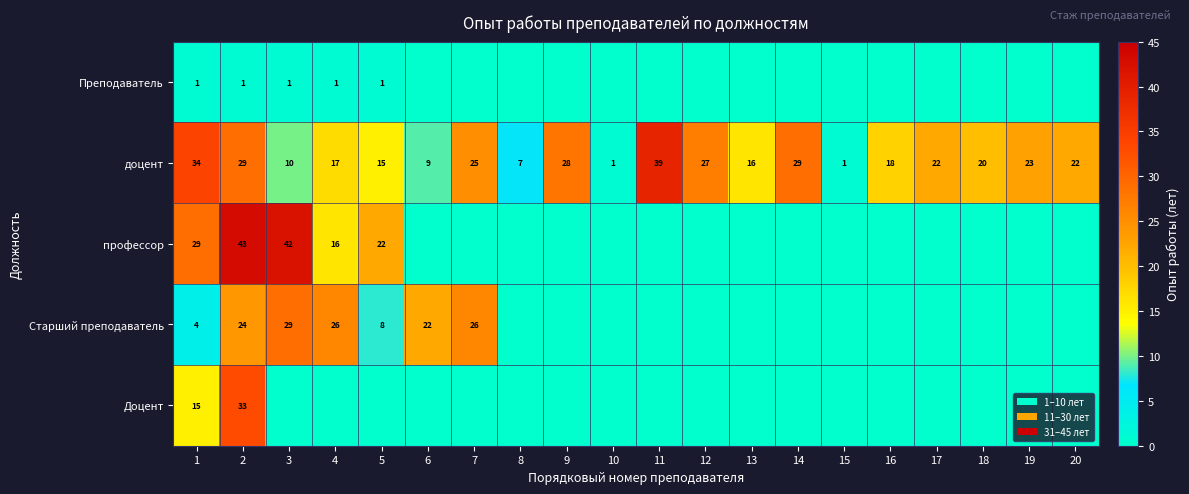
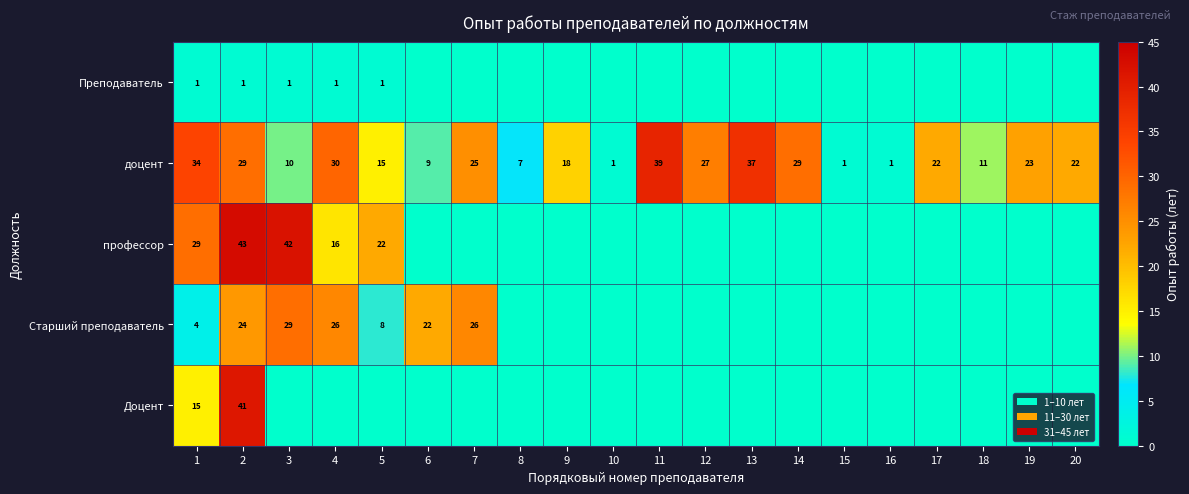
доцент, 4: 17 -> 30
доцент, 9: 28 -> 18
доцент, 13: 16 -> 37
доцент, 16: 18 -> 1
доцент, 18: 20 -> 11
Доцент, 2: 33 -> 41
